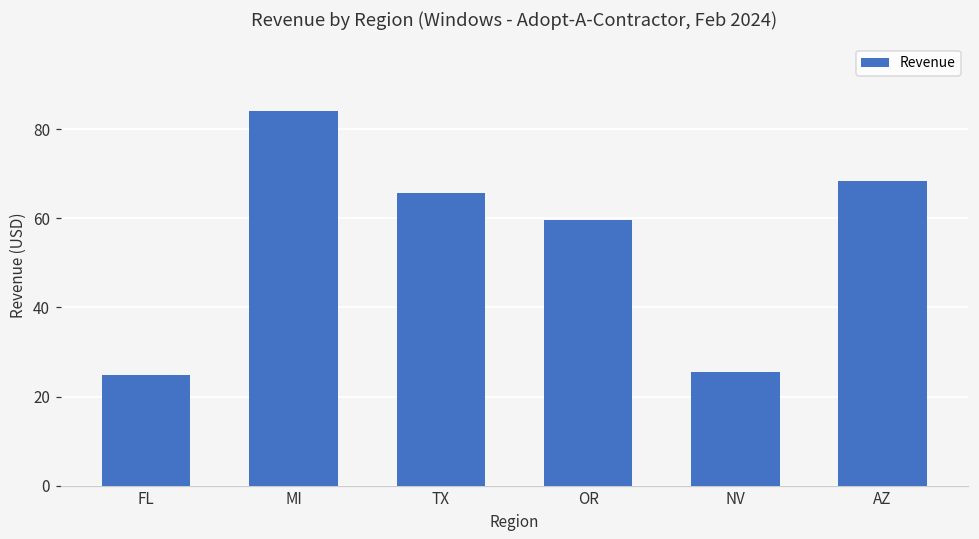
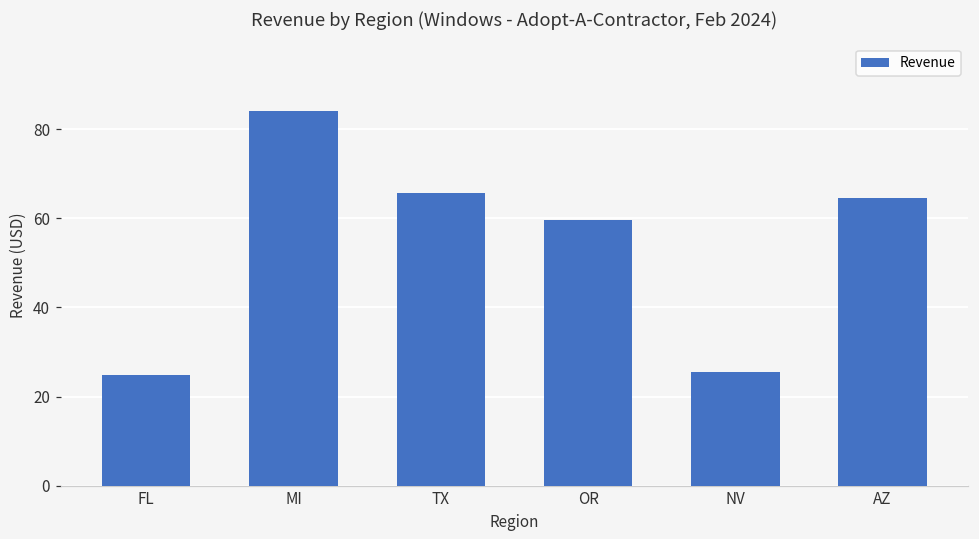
AZ: 68 -> 65
